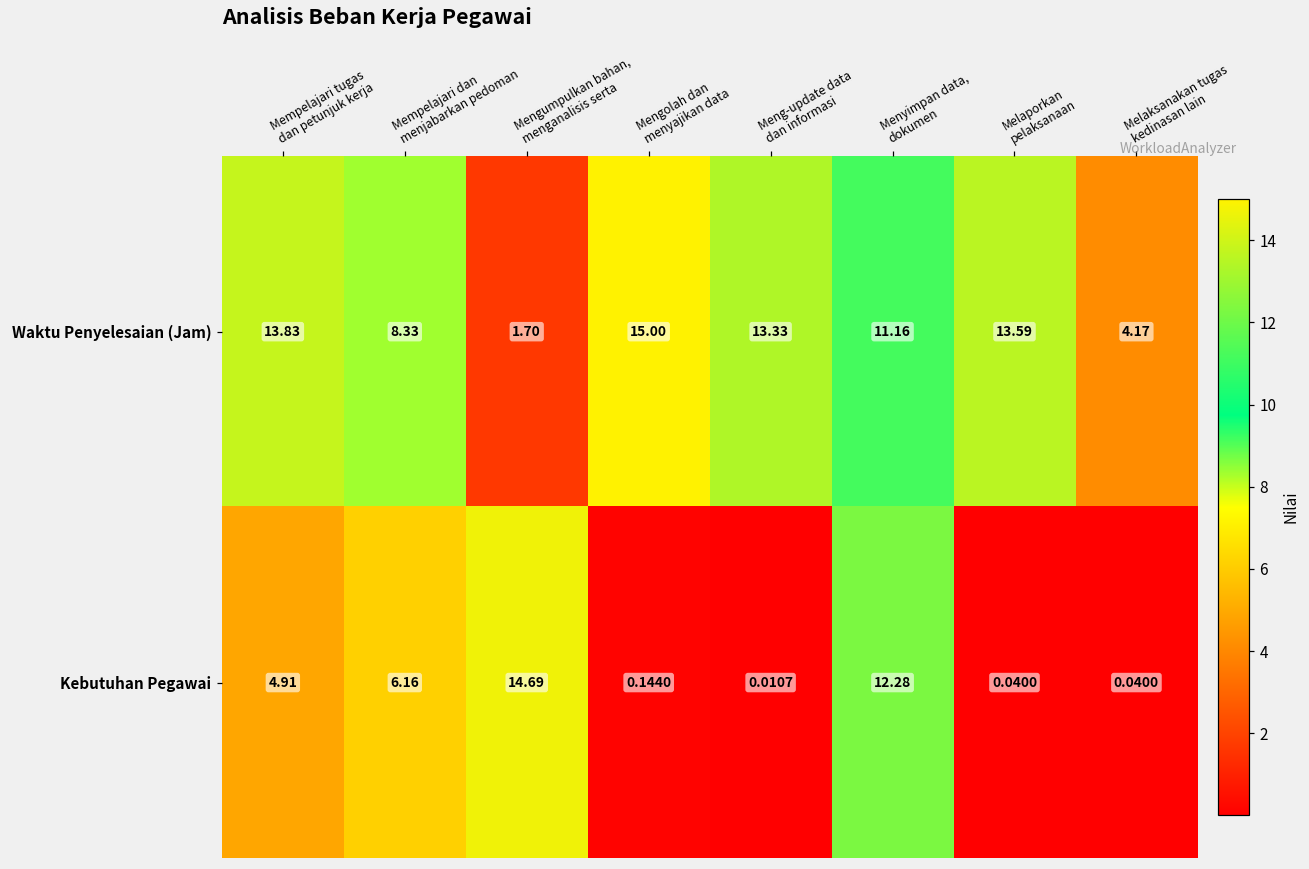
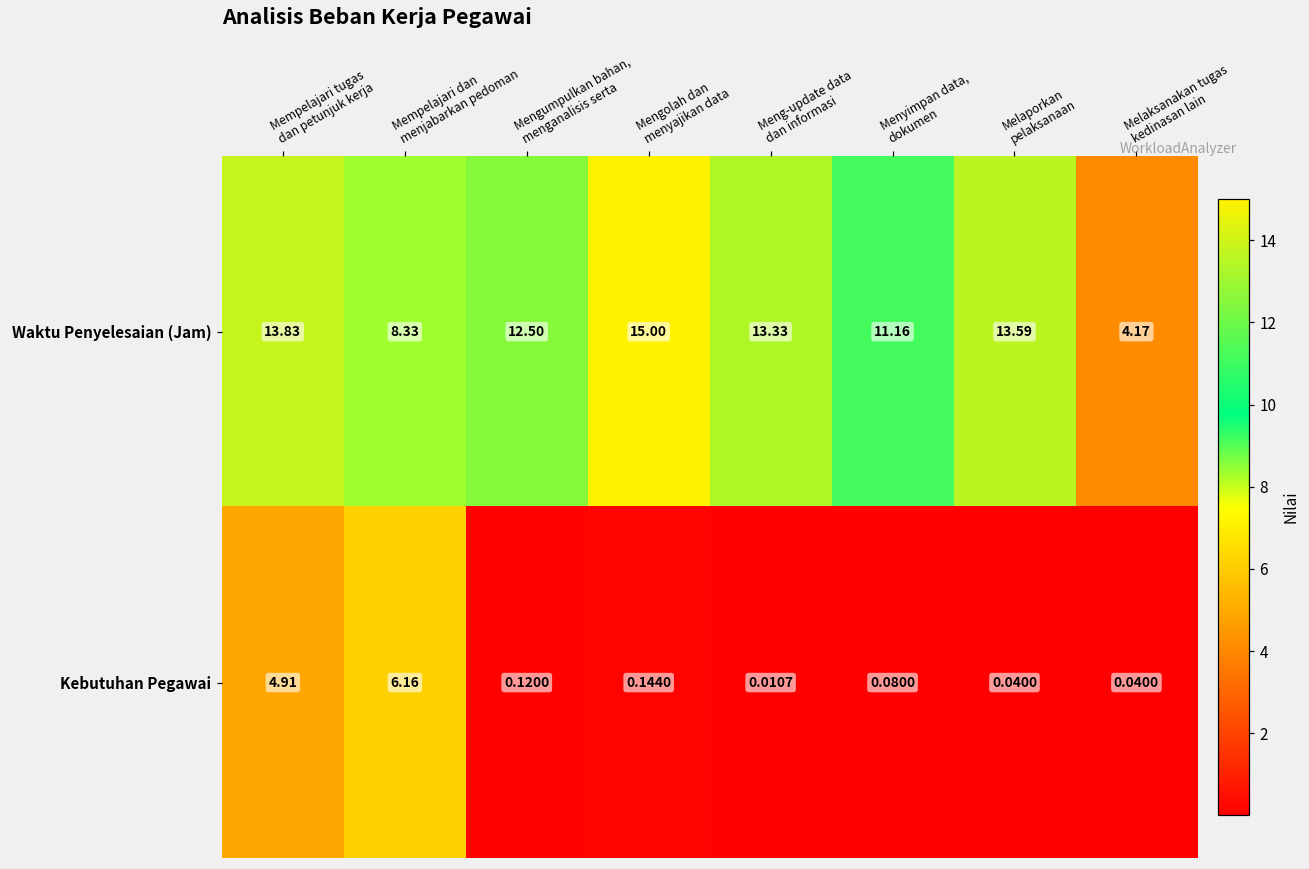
Waktu Penyelesaian (Jam), Mengumpulkan bahan, menganalisis serta: 1.70 -> 12.50
Kebutuhan Pegawai, Mengumpulkan bahan, menganalisis serta: 14.69 -> 0.1200
Kebutuhan Pegawai, Menyimpan data, dokumen: 12.28 -> 0.0800
